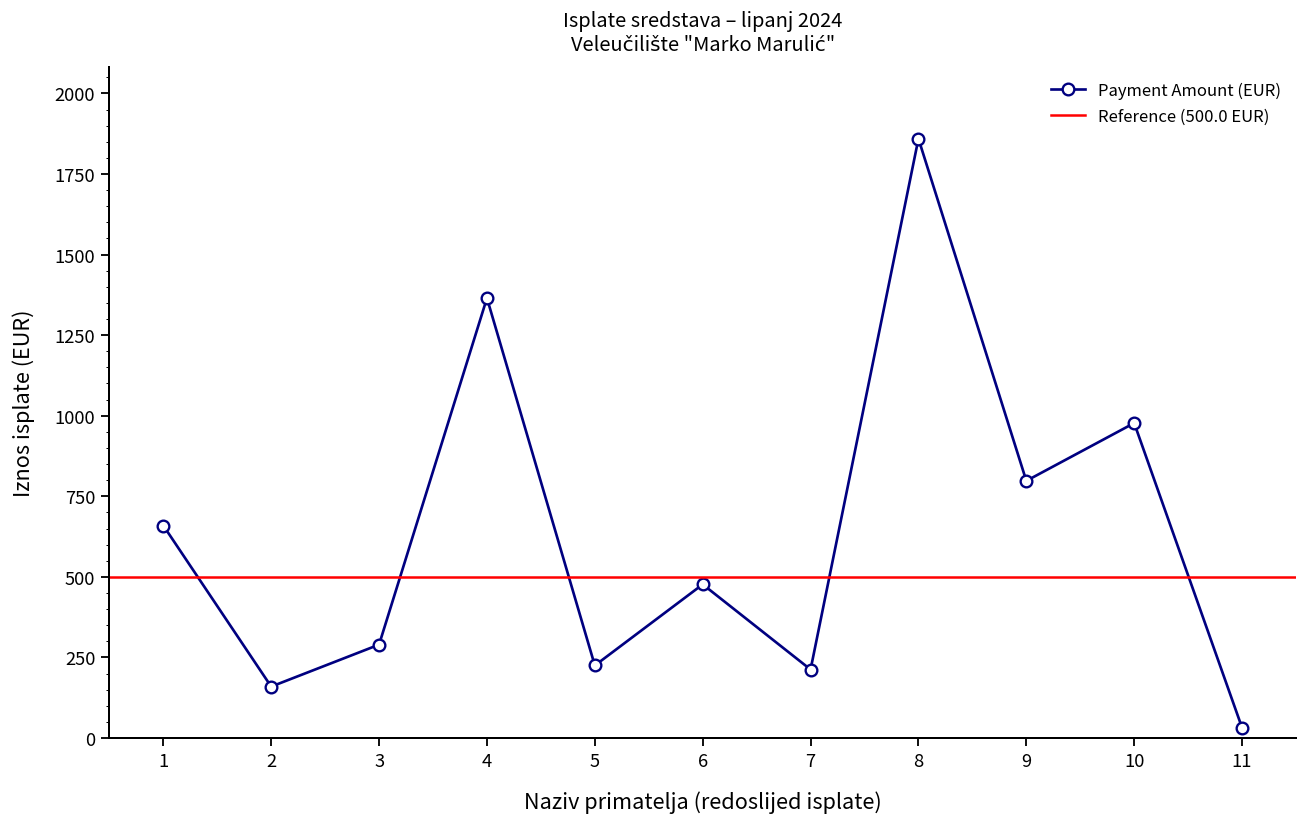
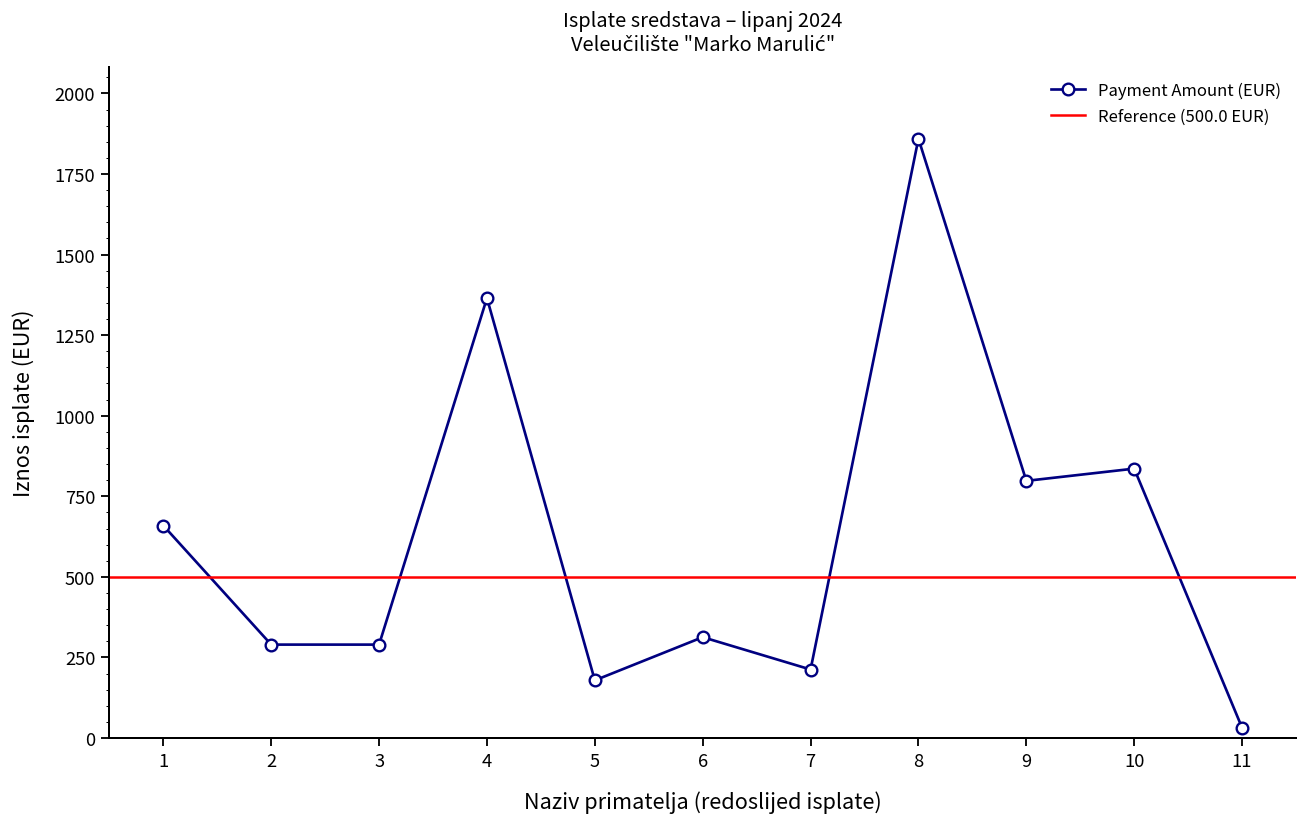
2: 160 -> 290
5: 230 -> 180
6: 480 -> 310
10: 980 -> 840
